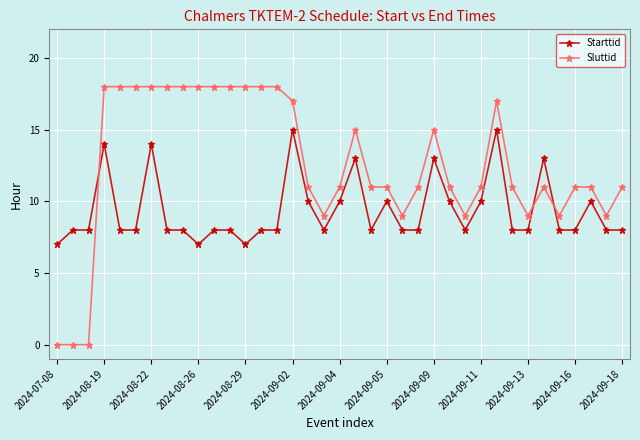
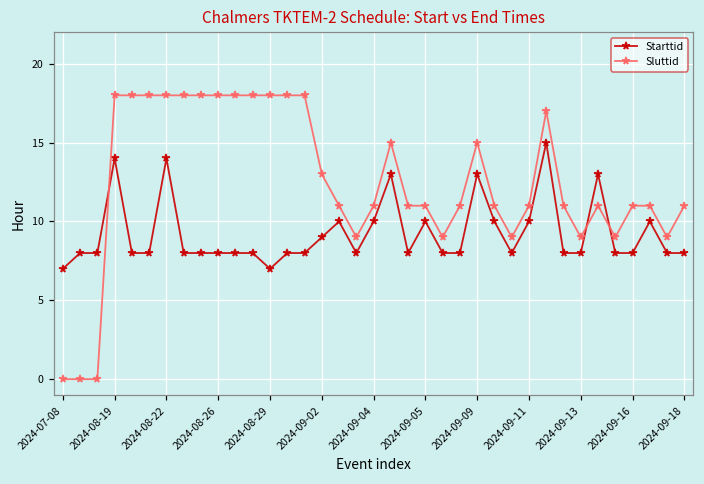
Starttid, 2024-08-26: 7 -> 8
Starttid, 2024-09-02: 15 -> 9
Sluttid, 2024-09-02: 17 -> 13
